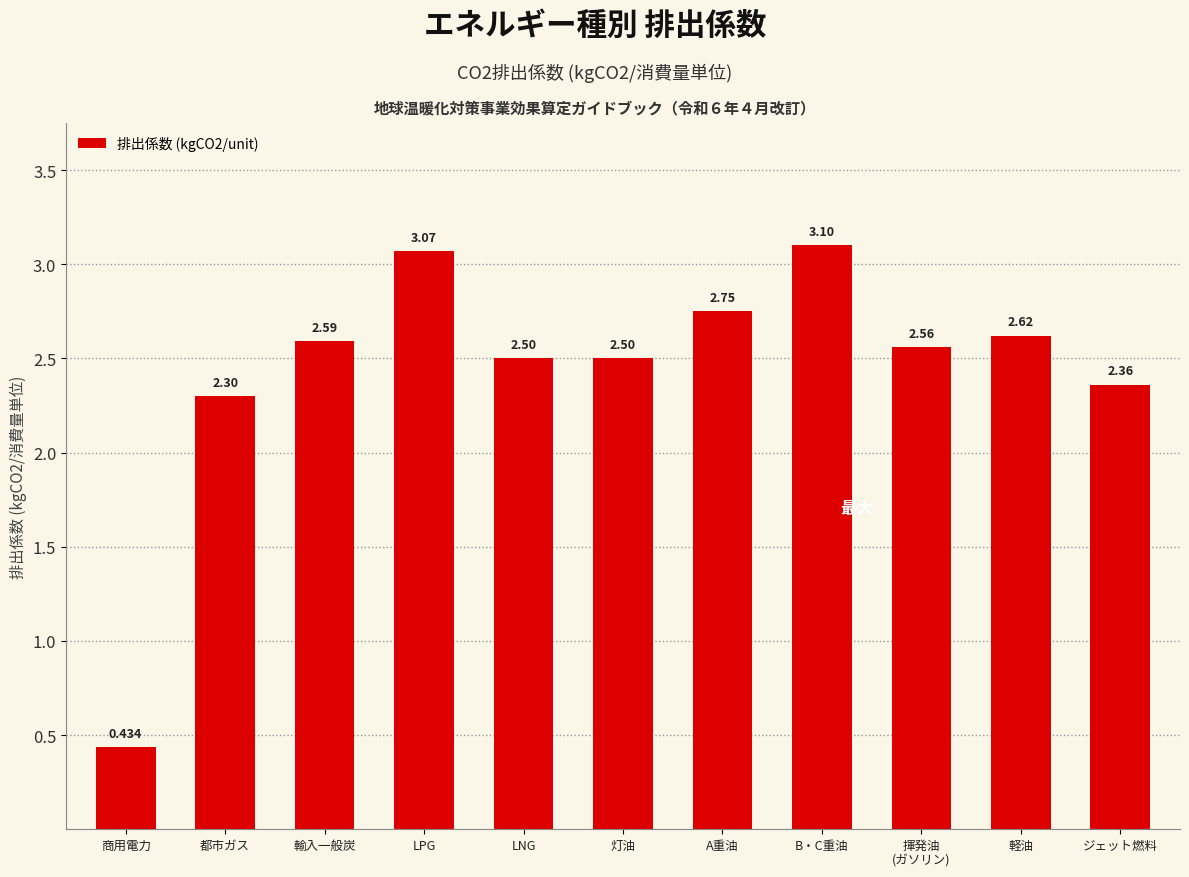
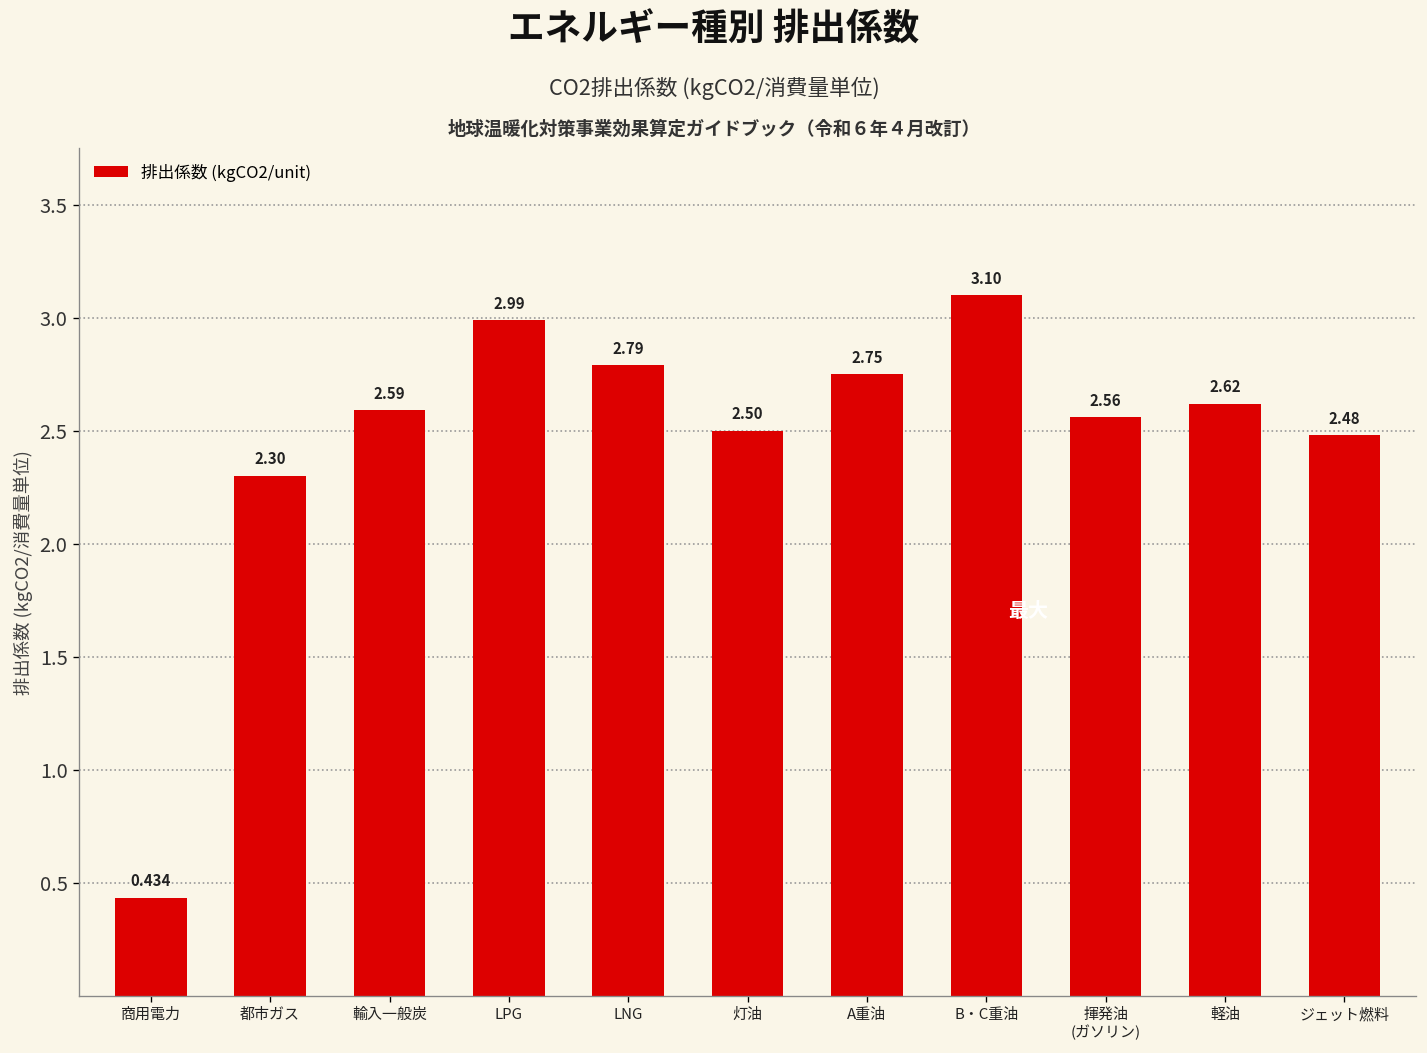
LPG: 3.07 -> 2.99
LNG: 2.50 -> 2.79
ジェット燃料: 2.36 -> 2.48
